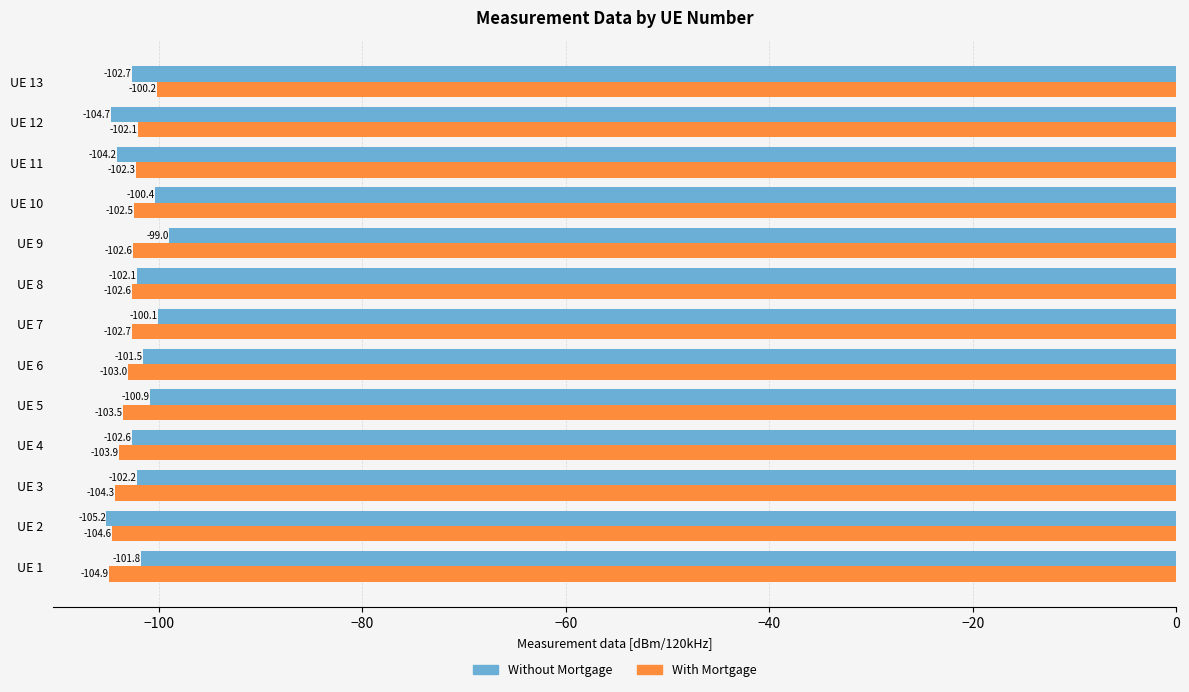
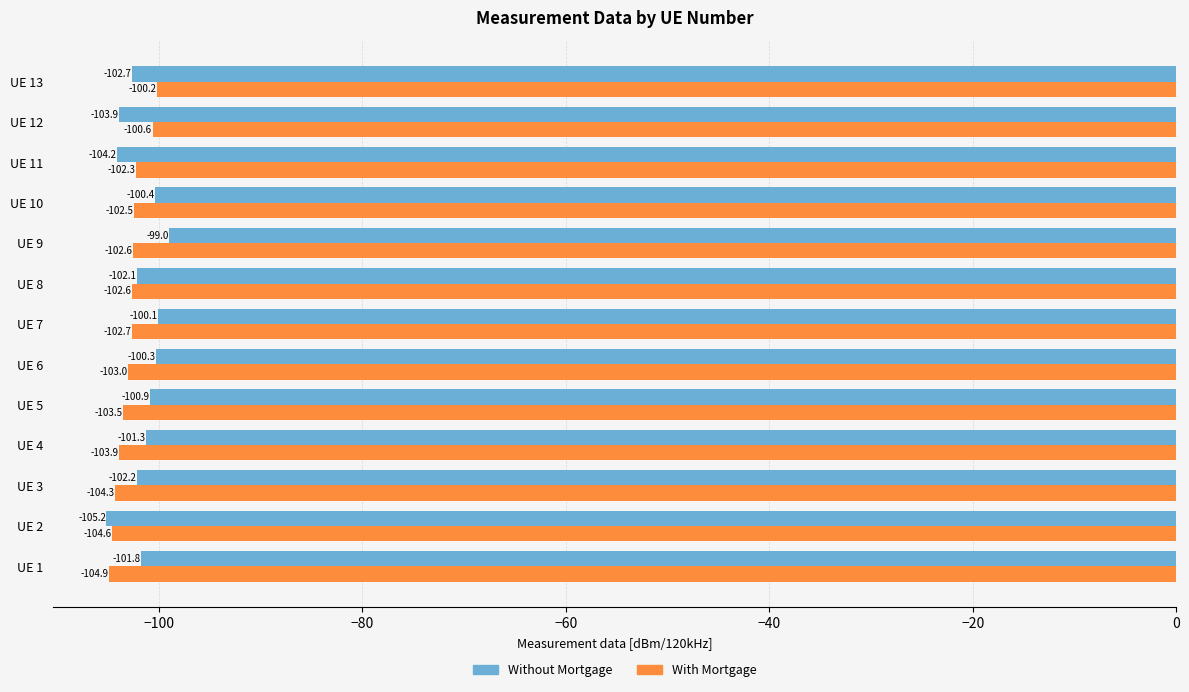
Without Mortgage, UE 12: -104.7 -> -103.9
With Mortgage, UE 12: -102.1 -> -100.6
Without Mortgage, UE 6: -101.5 -> -100.3
Without Mortgage, UE 4: -102.6 -> -101.3
